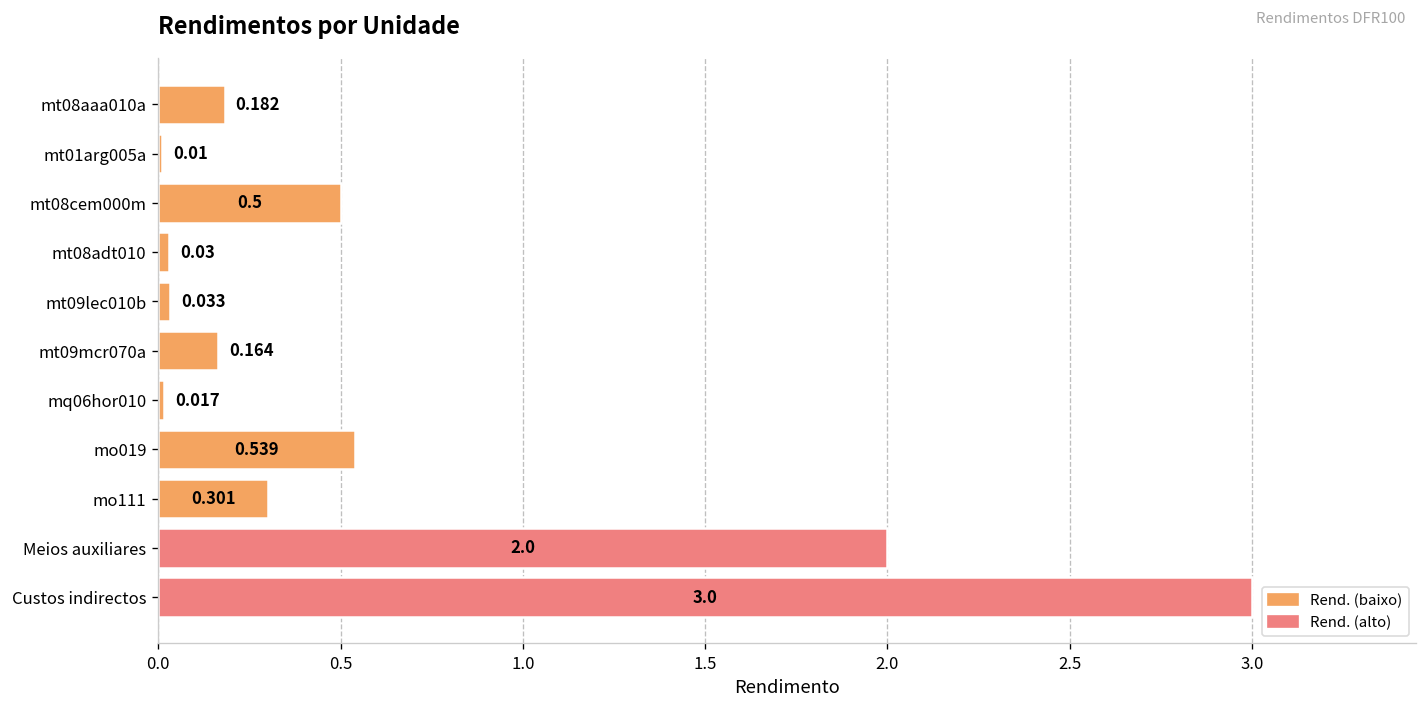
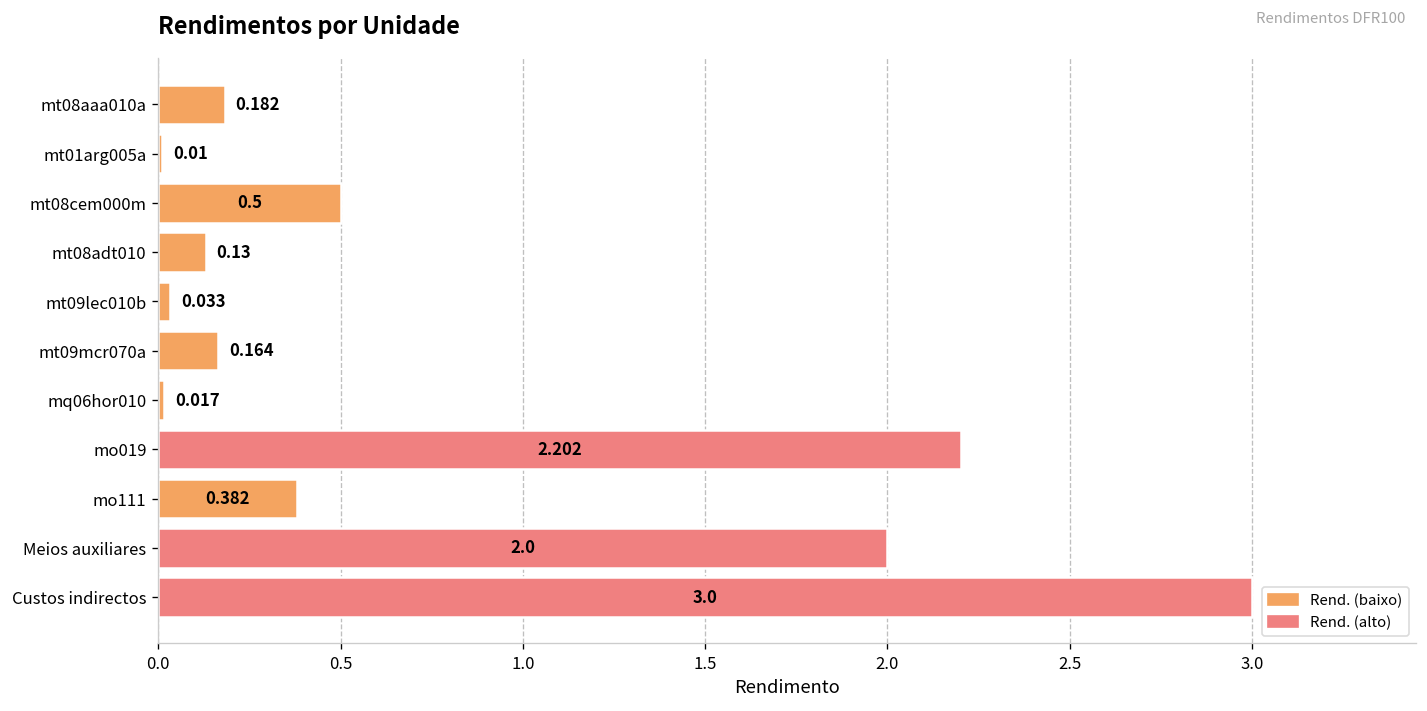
mt08adt010: 0.03 -> 0.13
mo019: 0.539 -> 2.202
mo111: 0.301 -> 0.382
